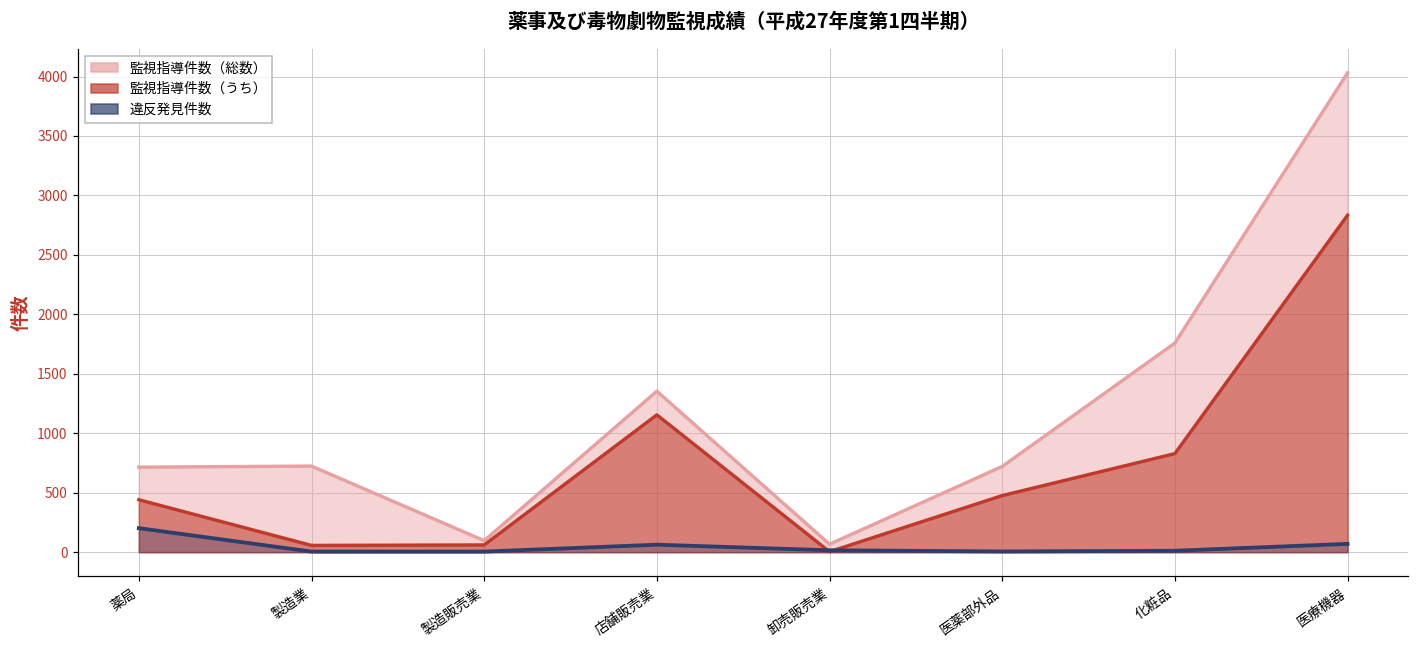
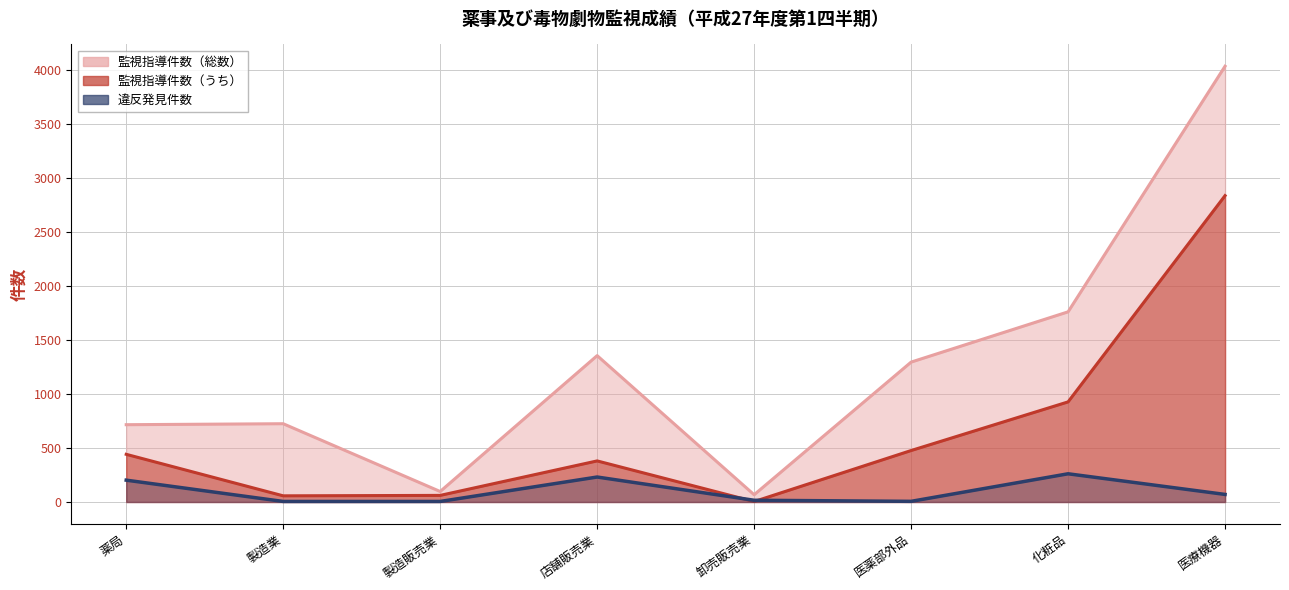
監視指導件数（うち）, 店舗販売業: 1160 -> 380
違反発見件数, 店舗販売業: 60 -> 230
監視指導件数（総数）, 医薬部外品: 720 -> 1290
監視指導件数（うち）, 化粧品: 830 -> 930
違反発見件数, 化粧品: 10 -> 260
